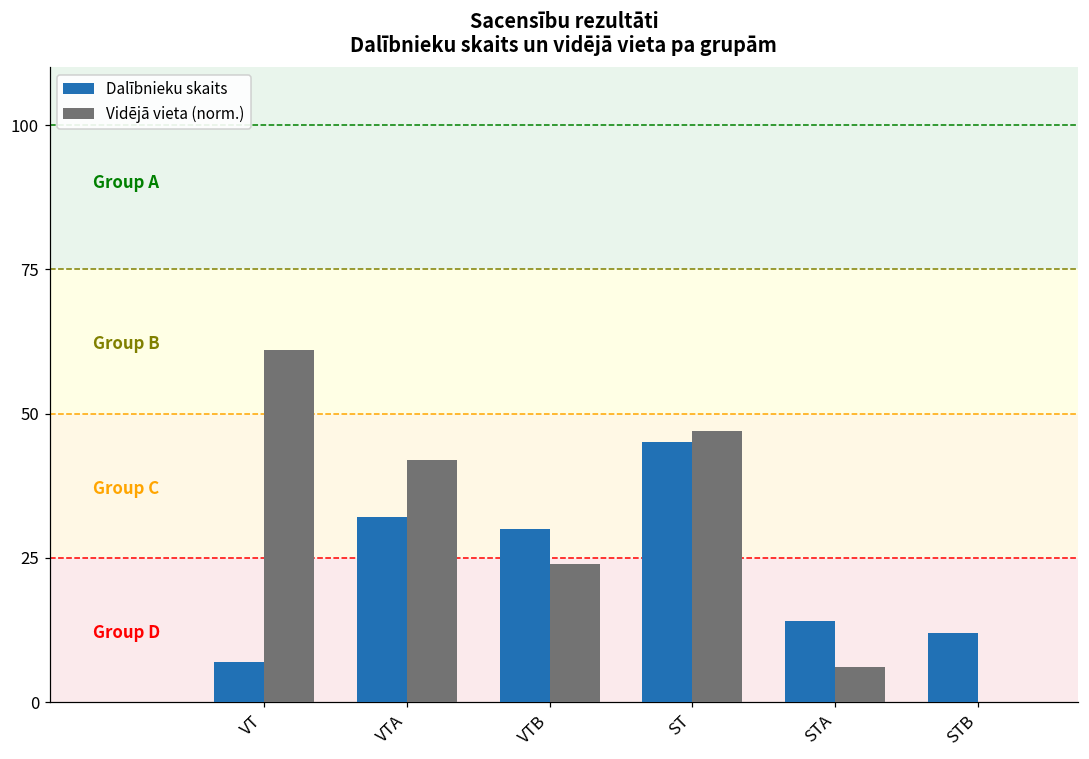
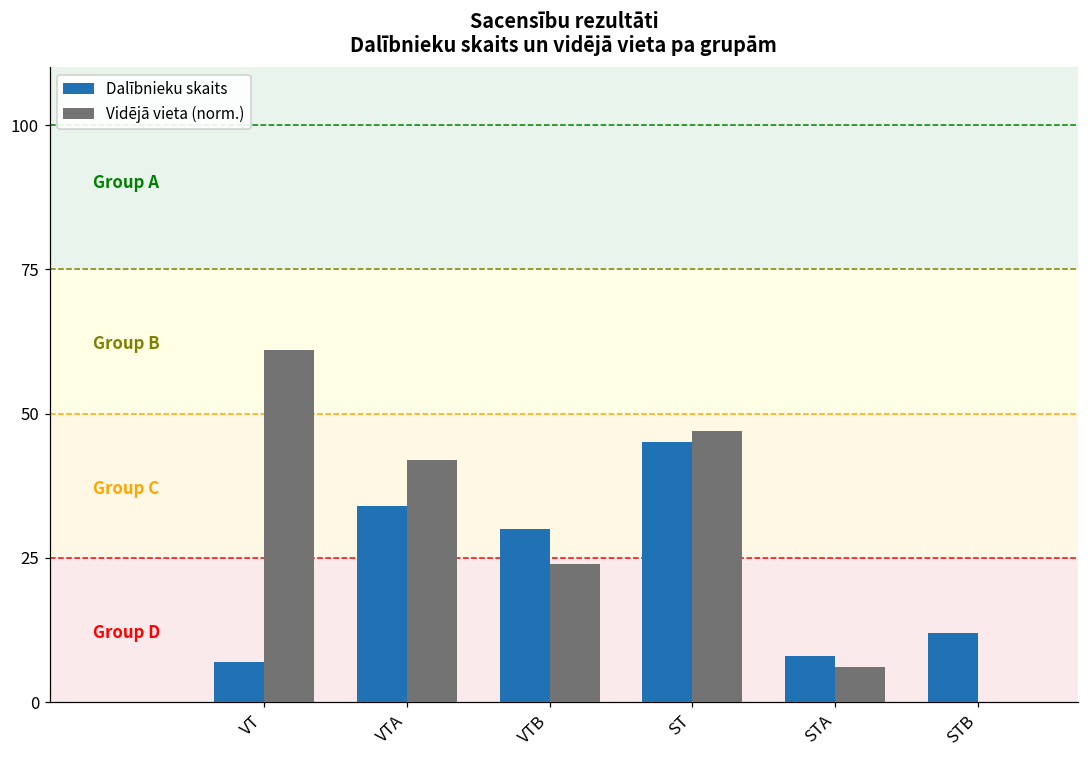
Dalībnieku skaits, VTA: 32 -> 34
Dalībnieku skaits, STA: 14 -> 8
